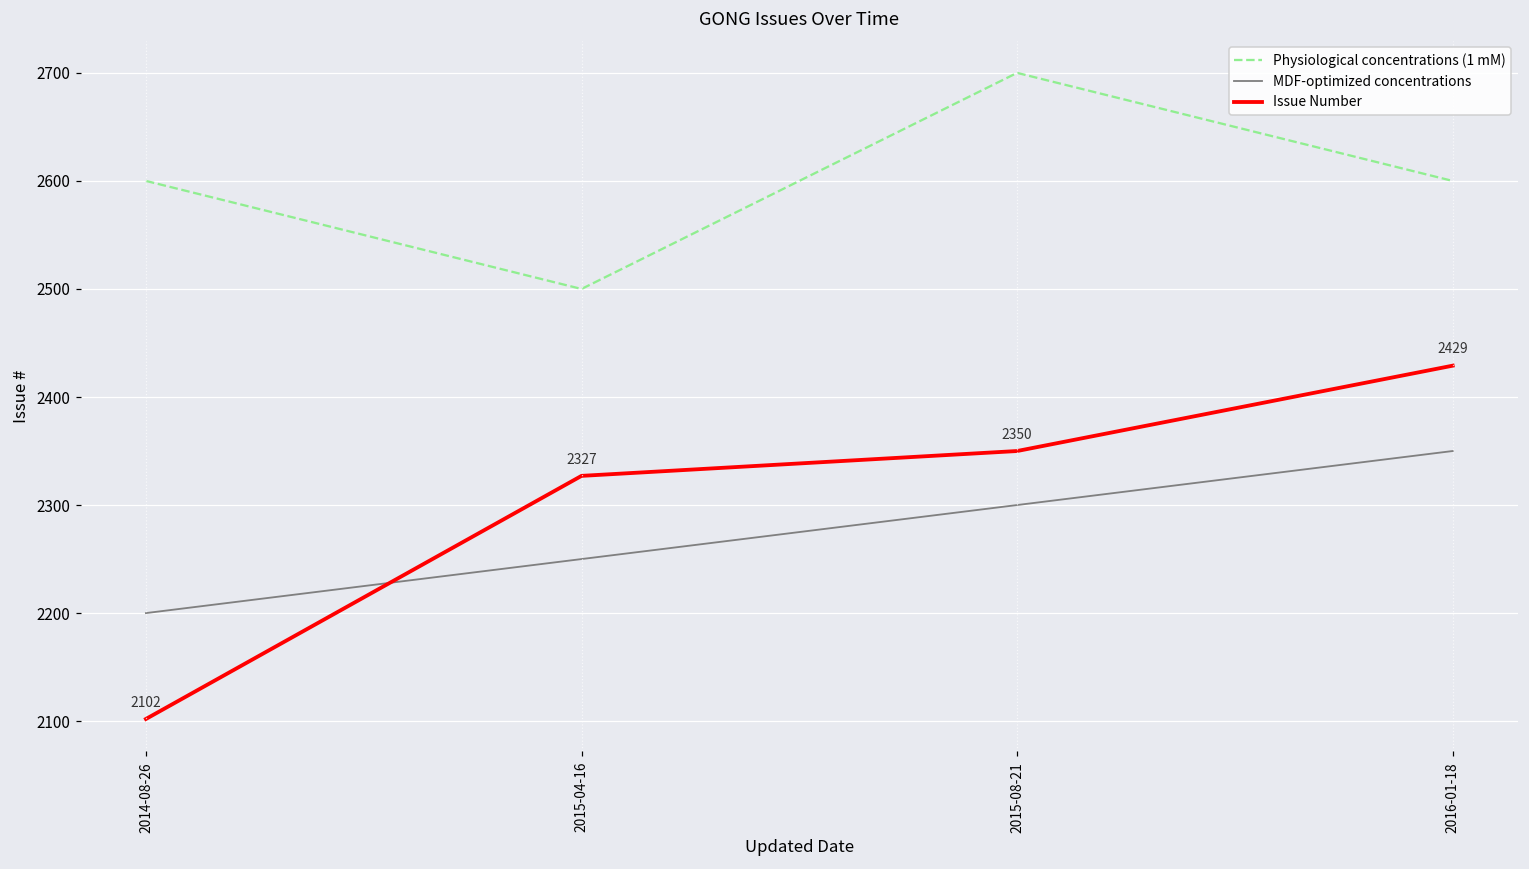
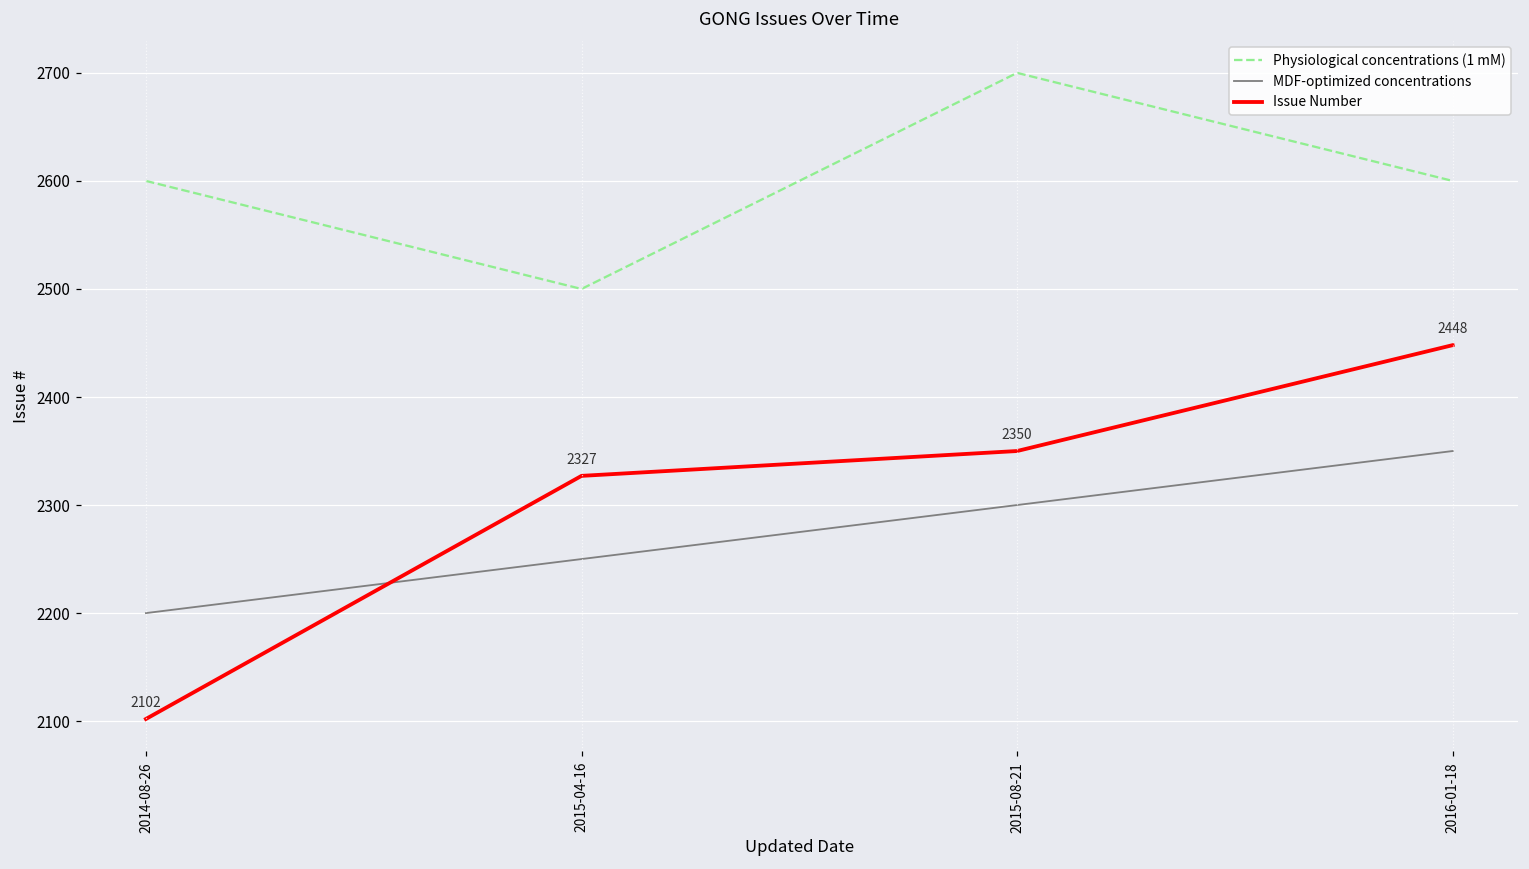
Issue Number, 2016-01-18: 2429 -> 2448
